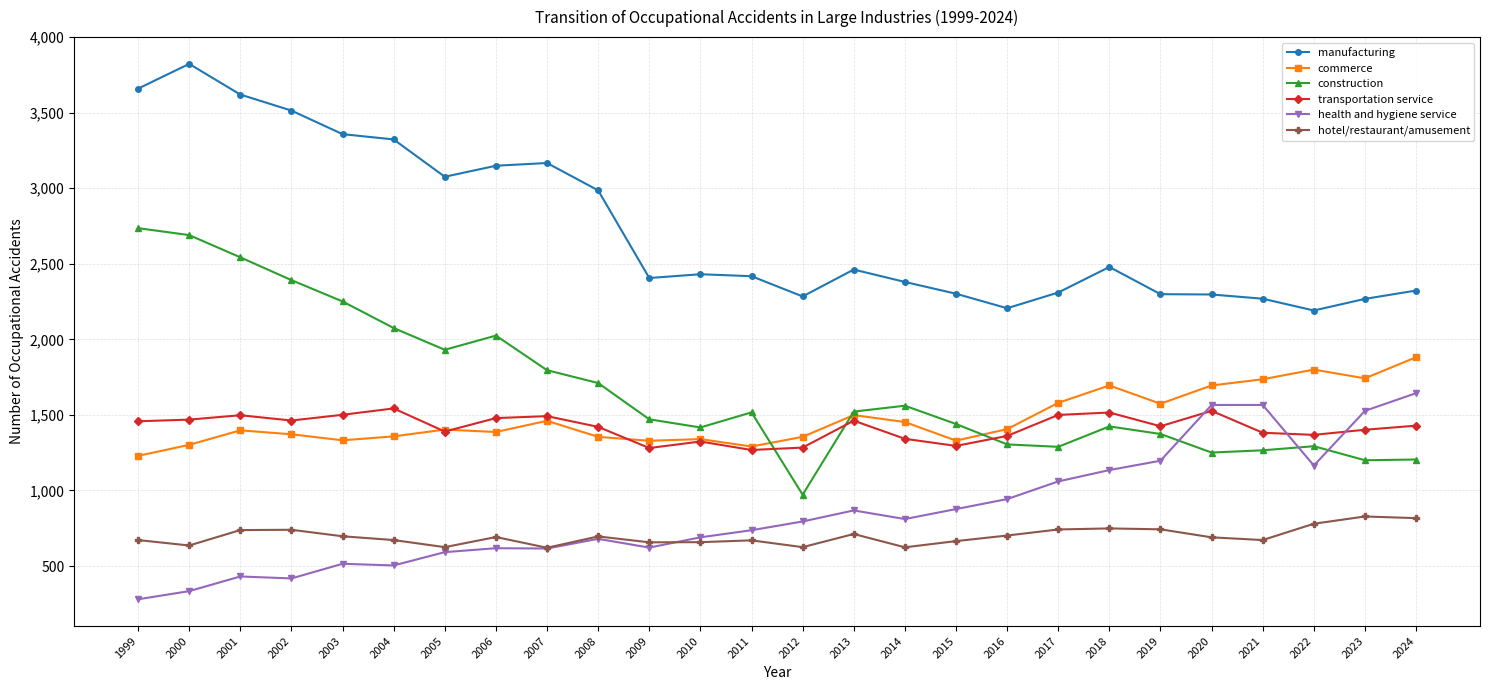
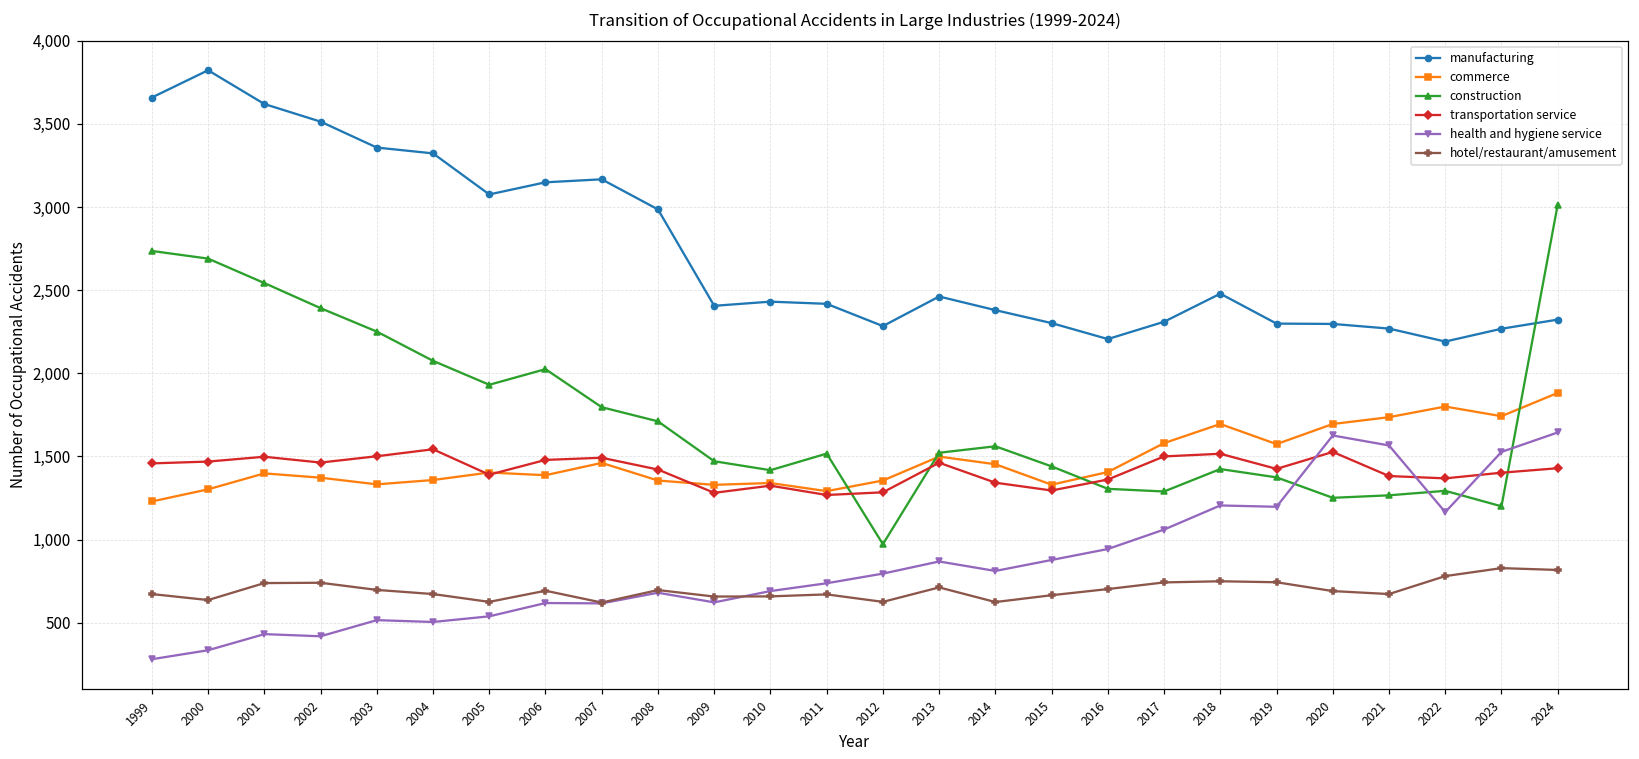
health and hygiene service, 2005: 590 -> 540
health and hygiene service, 2018: 1,140 -> 1,210
health and hygiene service, 2020: 1,570 -> 1,630
construction, 2024: 1,210 -> 3,020
